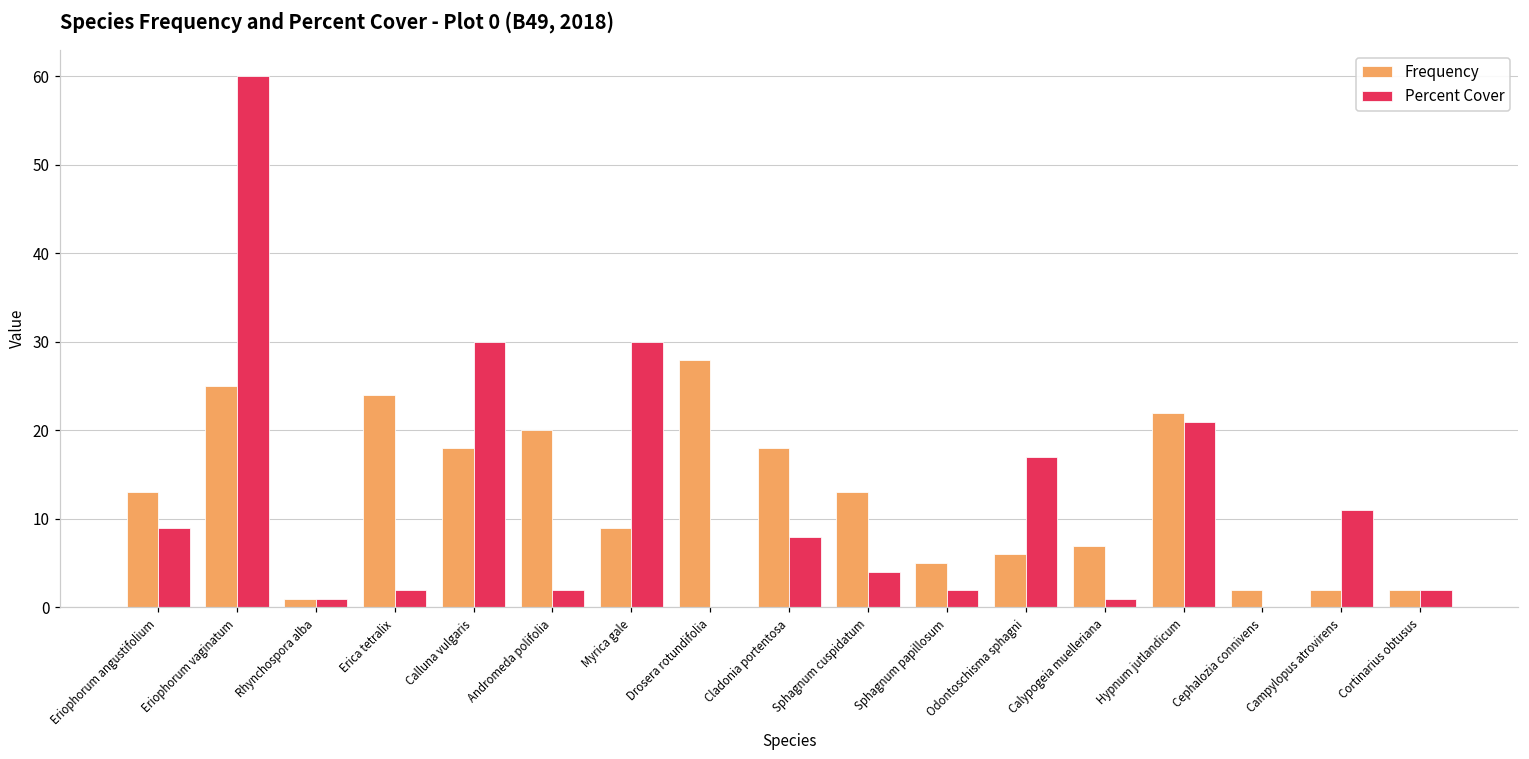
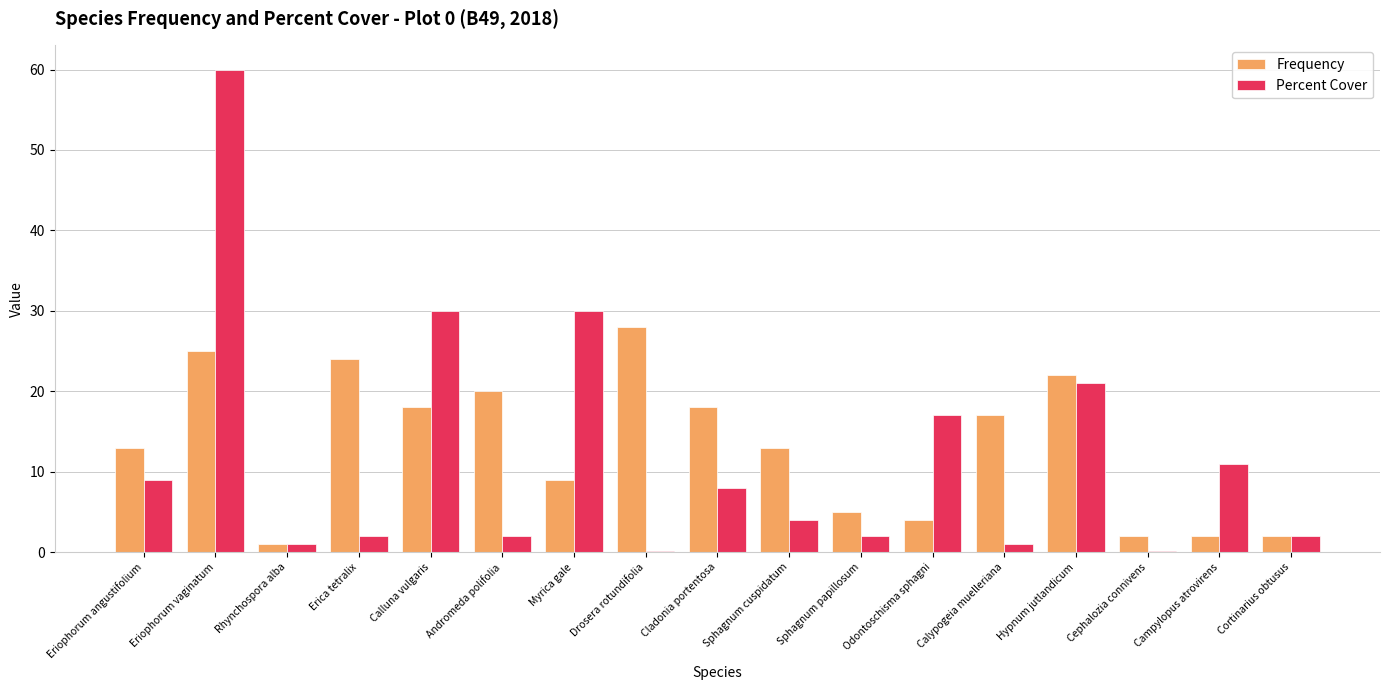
Frequency, Odontoschisma sphagni: 6 -> 4
Frequency, Calypogeia muelleriana: 7 -> 17
